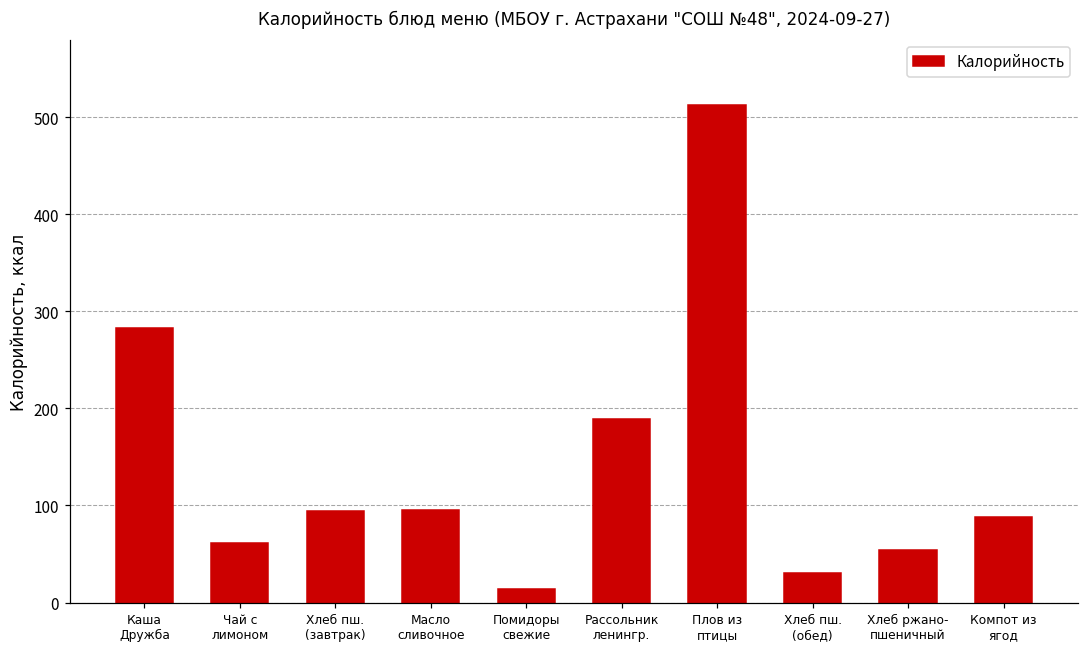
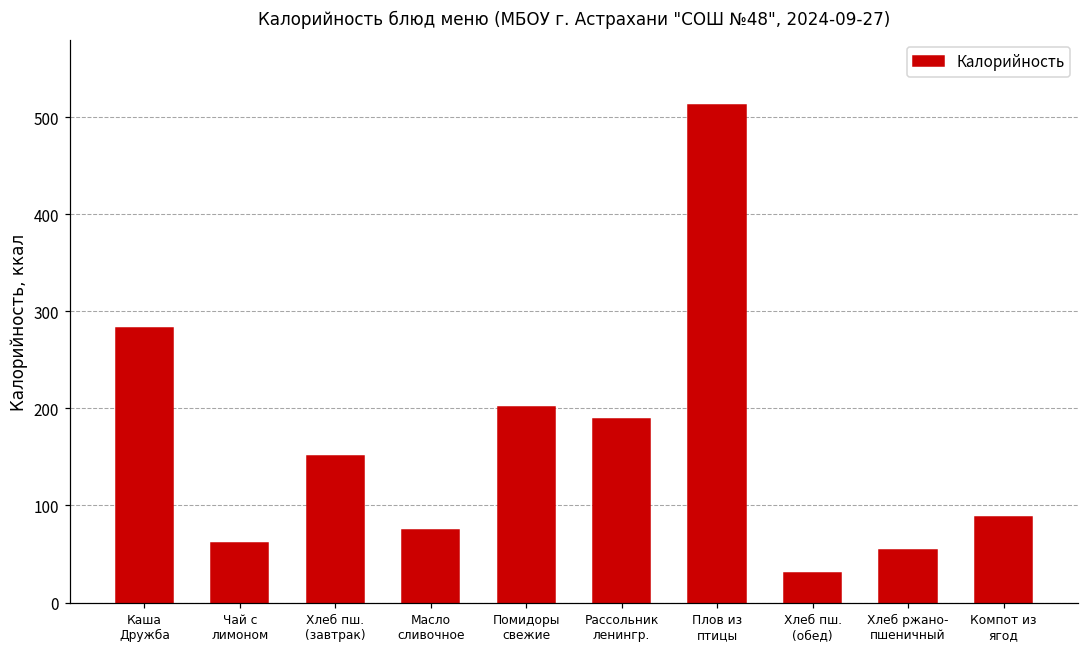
Хлеб пш. (завтрак): 90 -> 150
Масло сливочное: 100 -> 80
Помидоры свежие: 10 -> 200
